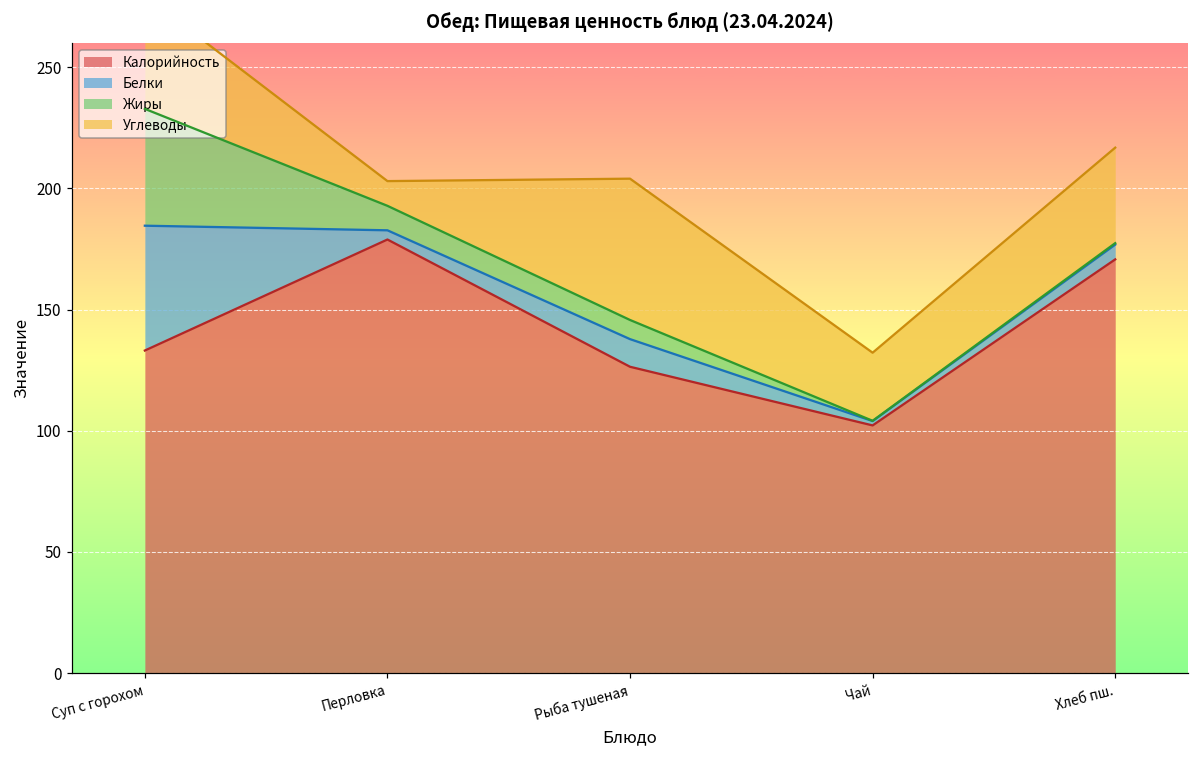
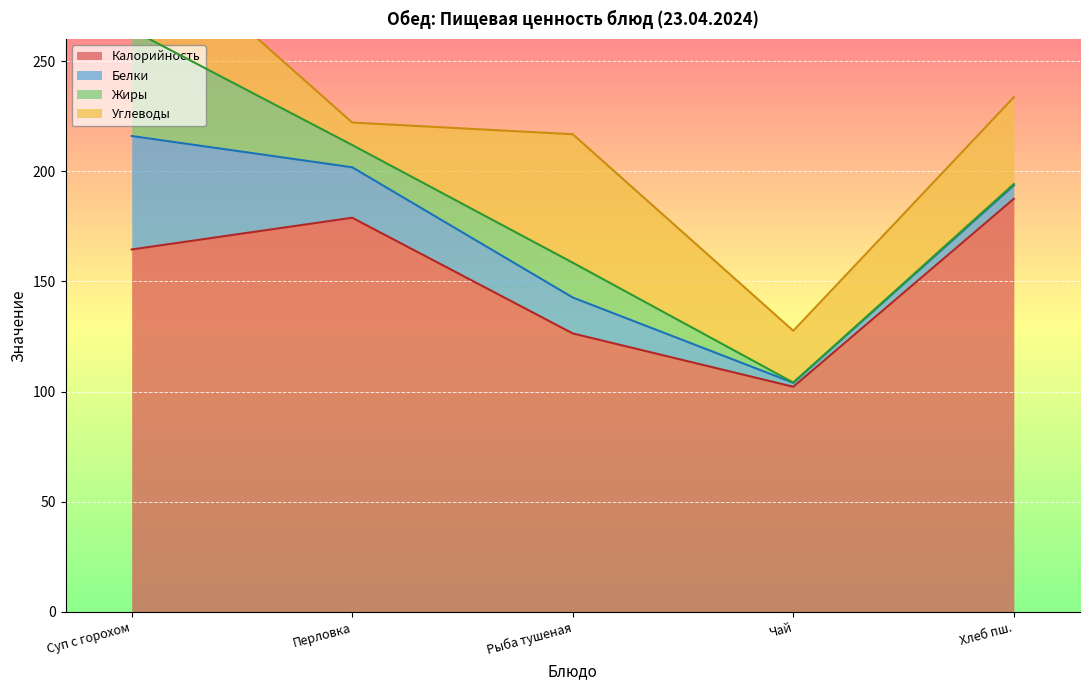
Калорийность, Суп с горохом: 133 -> 165
Белки, Перловка: 4 -> 23
Белки, Рыба тушеная: 11 -> 16
Жиры, Рыба тушеная: 8 -> 16
Углеводы, Чай: 28 -> 24
Калорийность, Хлеб пш.: 171 -> 188
